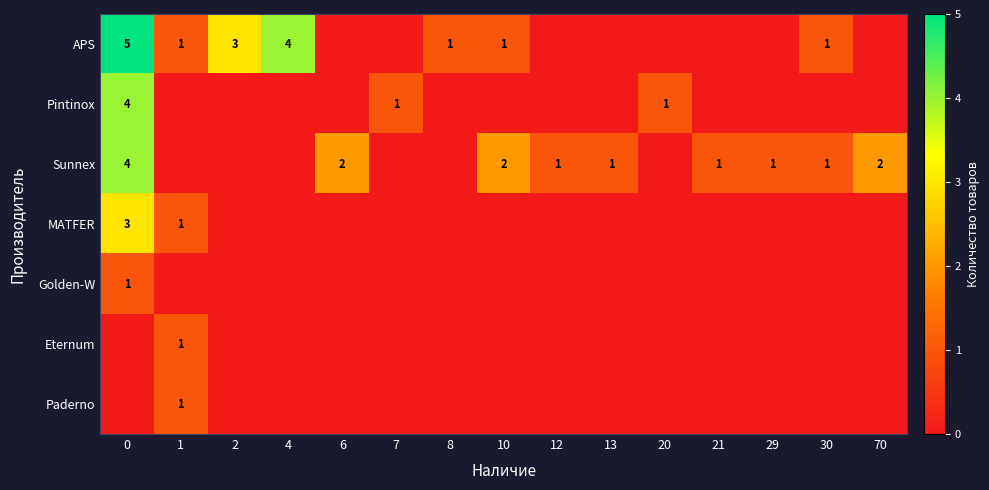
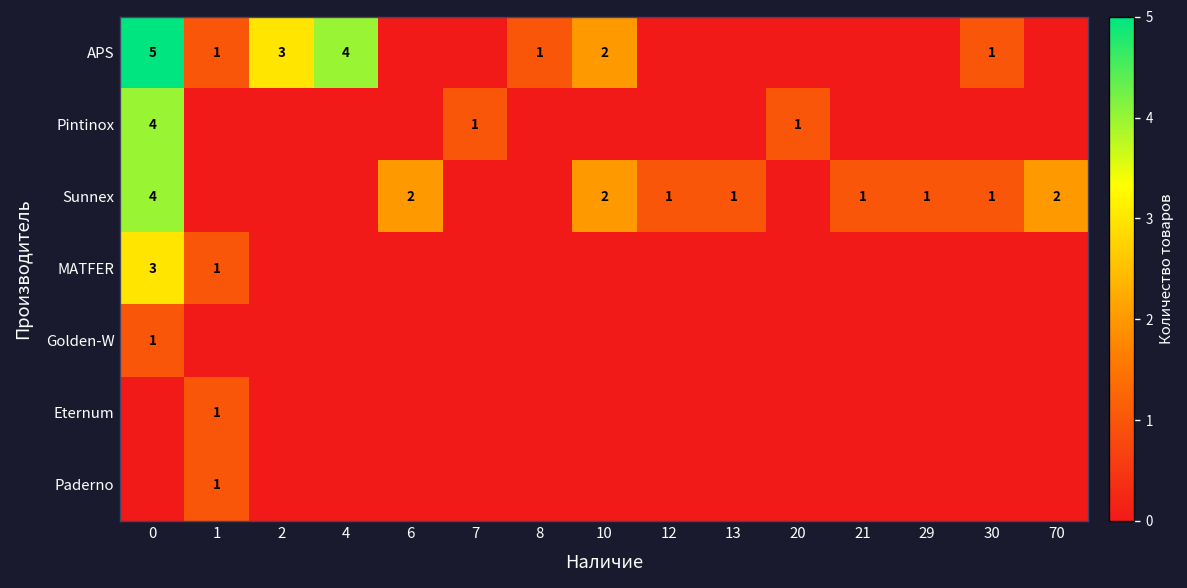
APS, 10: 1 -> 2
